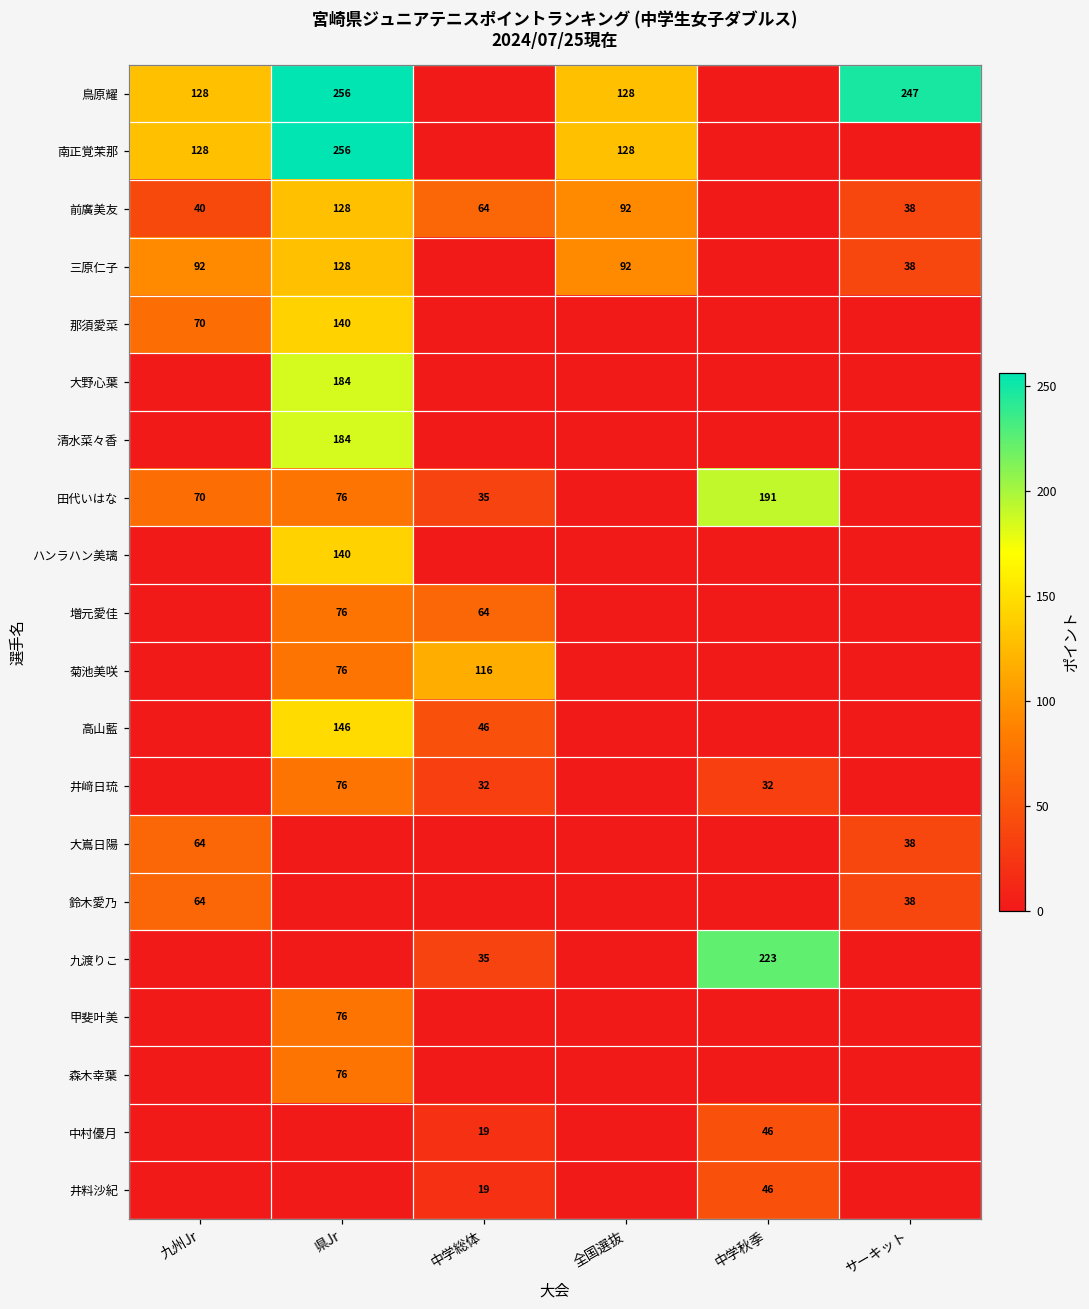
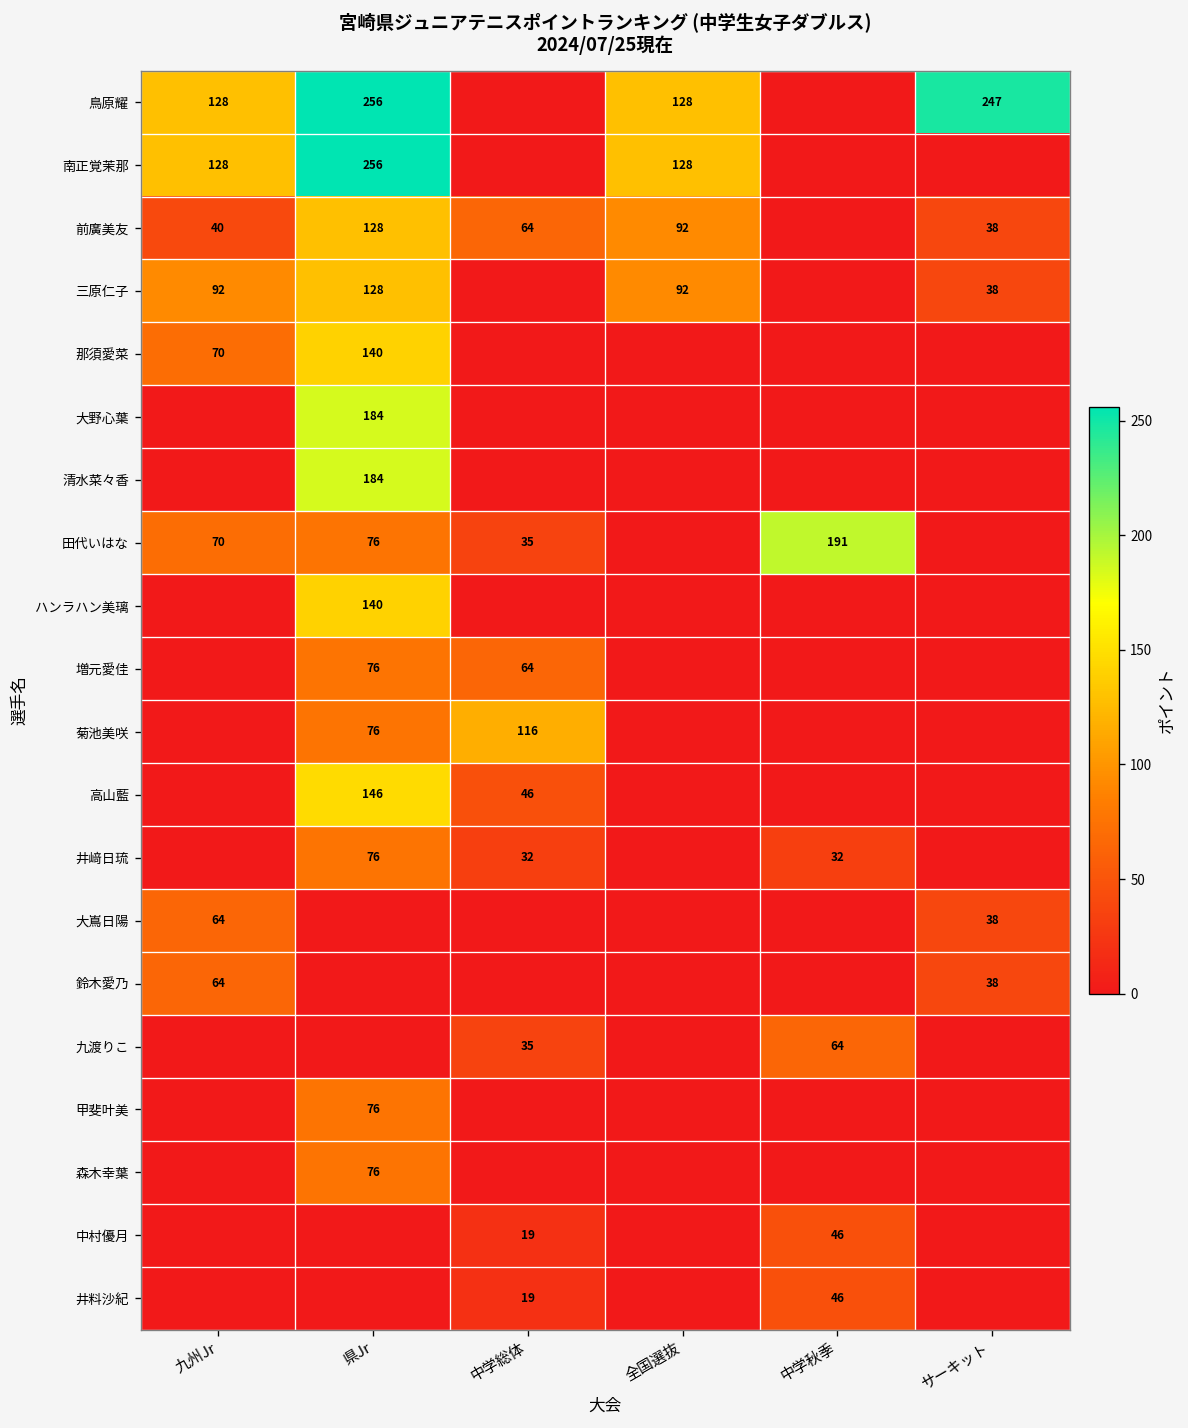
九渡りこ, 中学秋季: 223 -> 64
